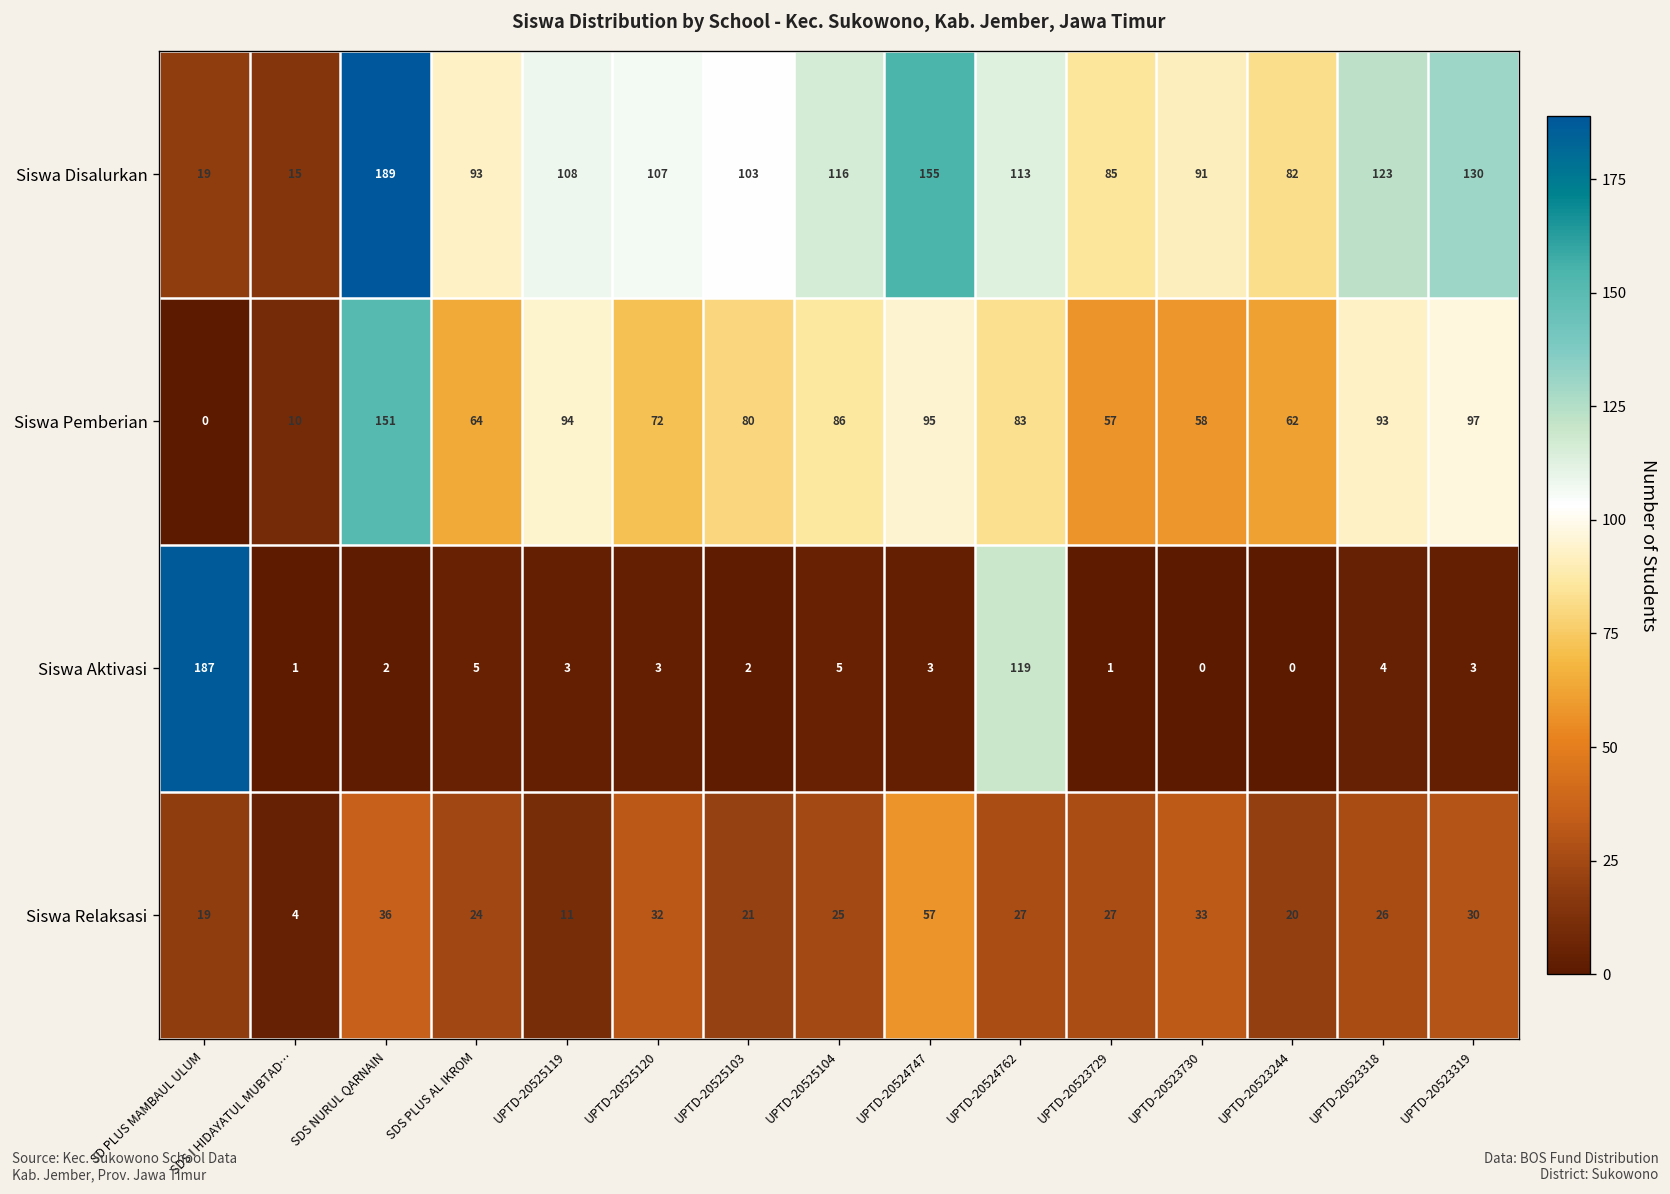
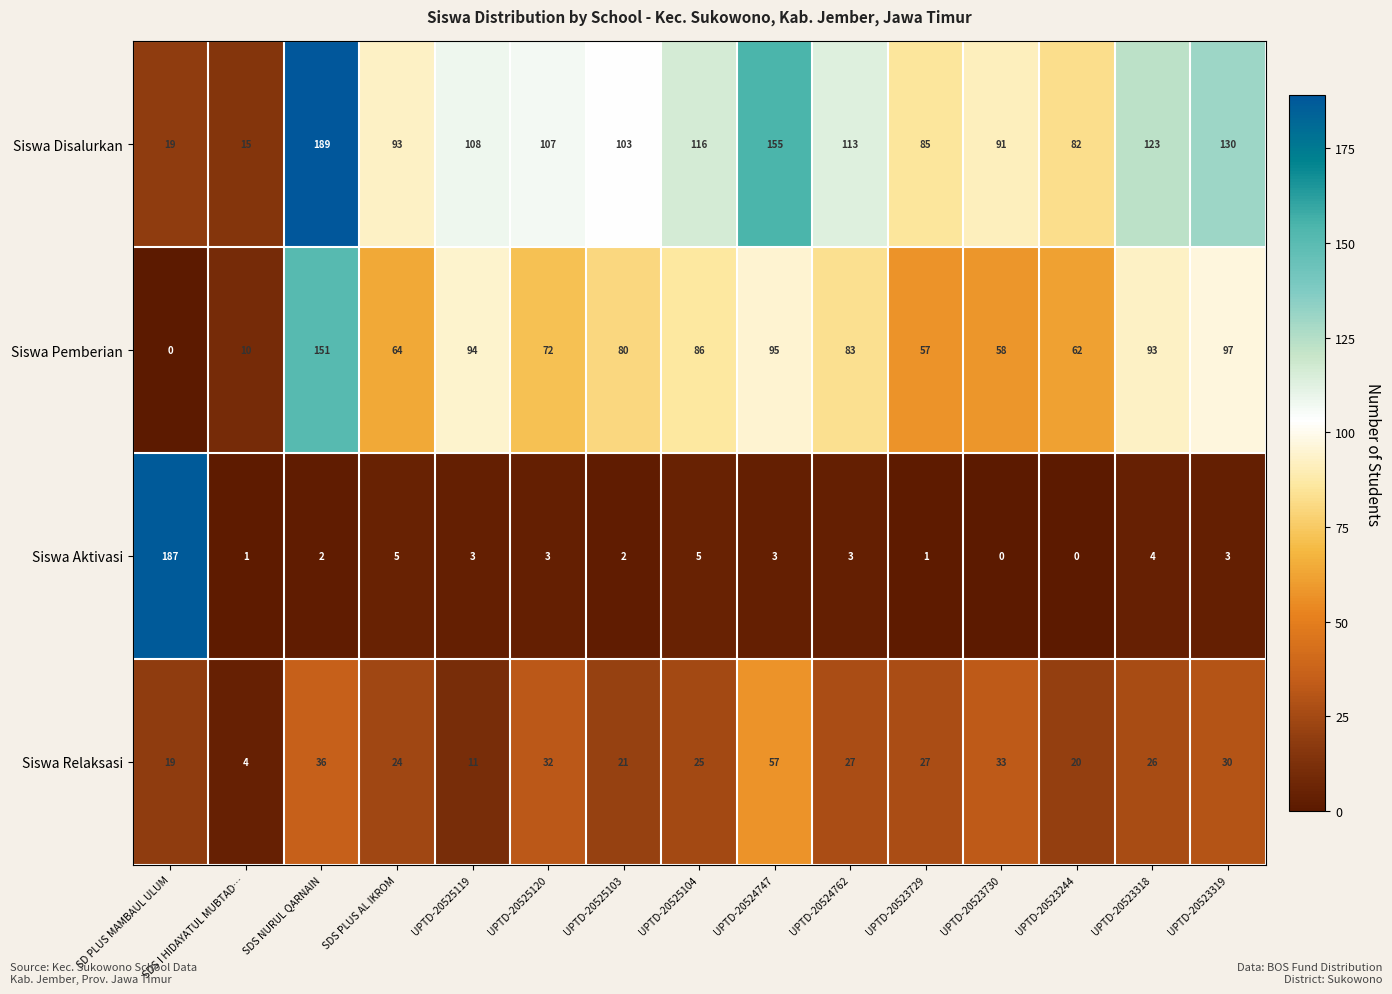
Siswa Aktivasi, UPTD-20524762: 119 -> 3
